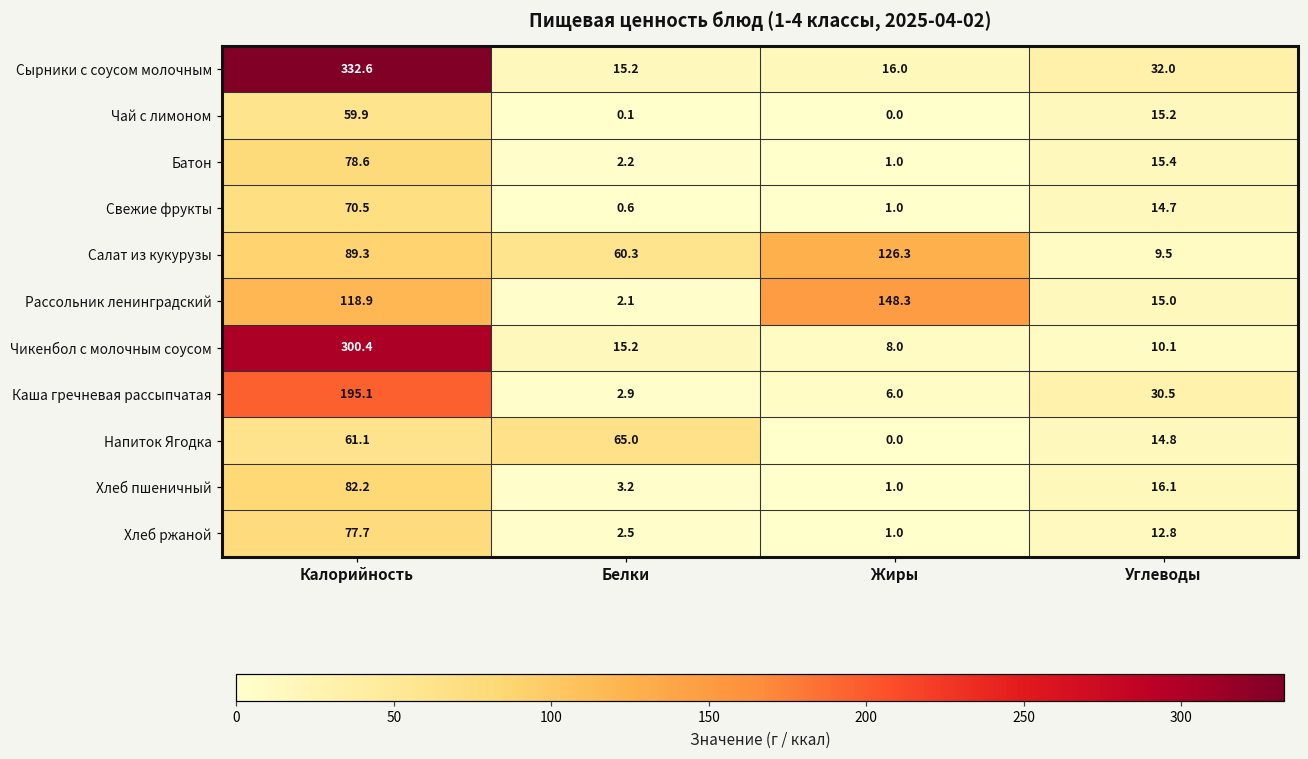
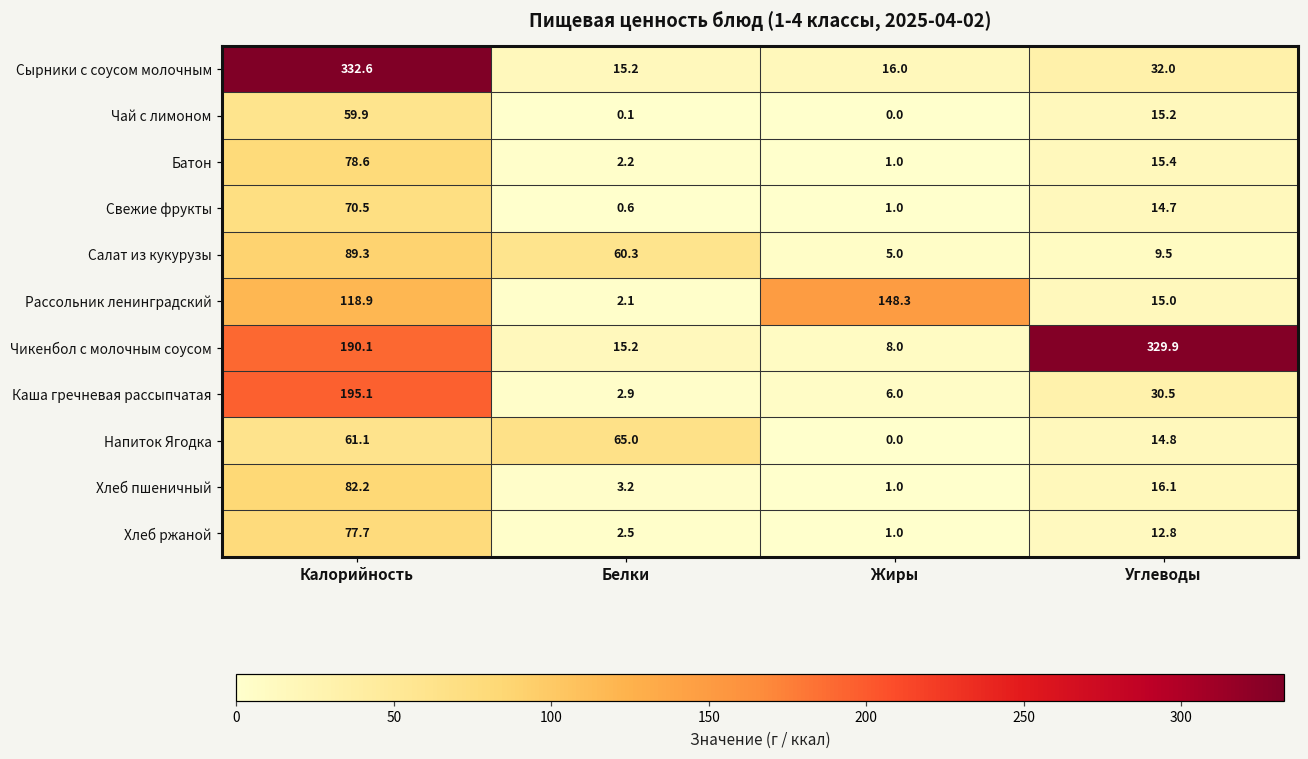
Салат из кукурузы, Жиры: 126.3 -> 5.0
Чикенбол с молочным соусом, Калорийность: 300.4 -> 190.1
Чикенбол с молочным соусом, Углеводы: 10.1 -> 329.9
